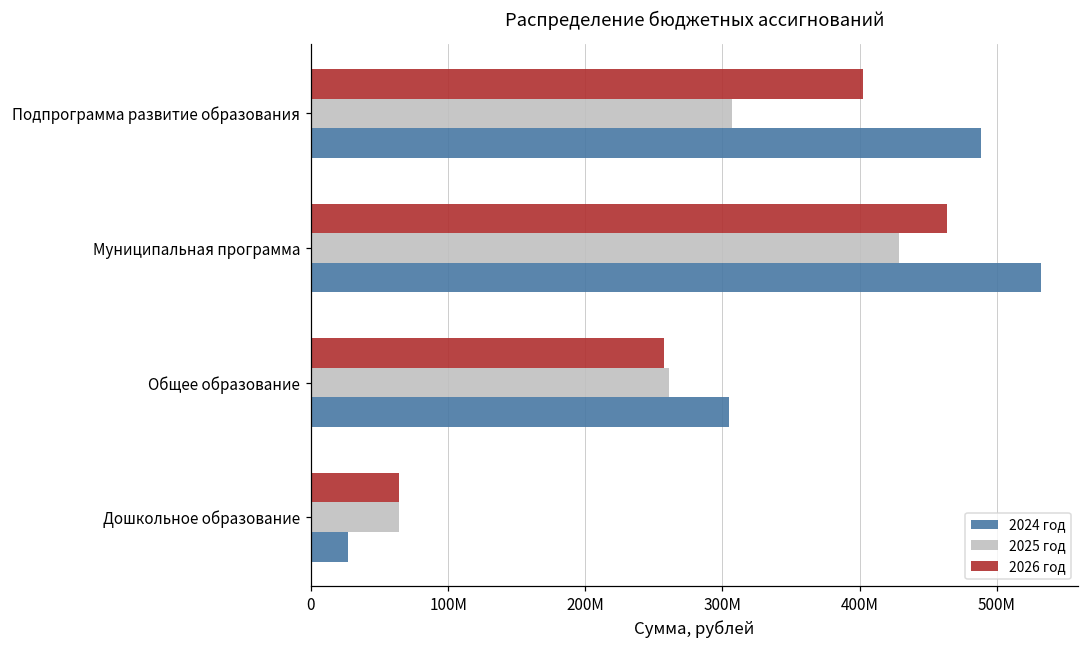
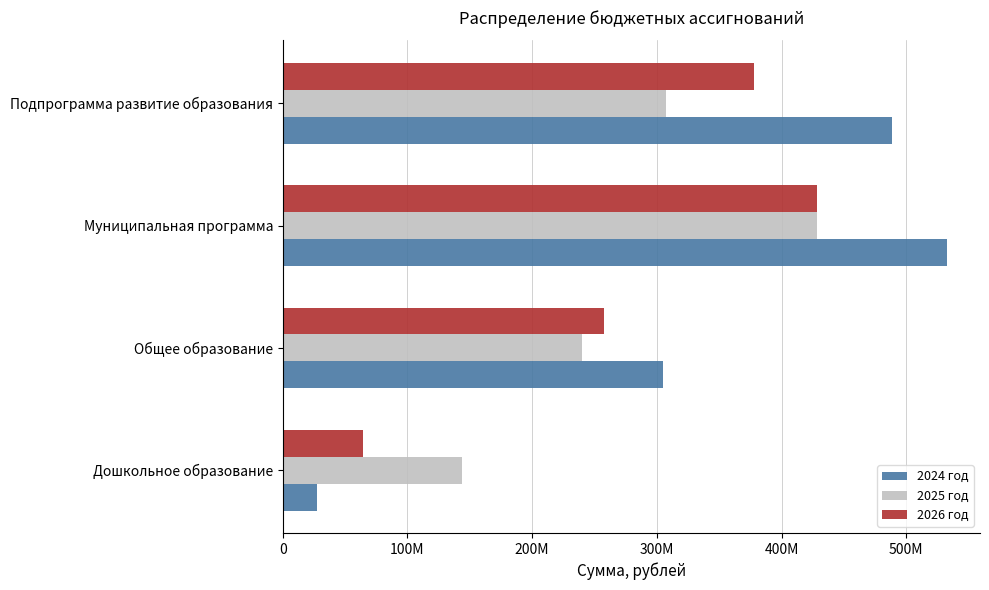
2026 год, Подпрограмма развитие образования: 403000000 -> 378000000
2026 год, Муниципальная программа: 464000000 -> 428000000
2025 год, Общее образование: 261000000 -> 240000000
2025 год, Дошкольное образование: 64000000 -> 144000000
